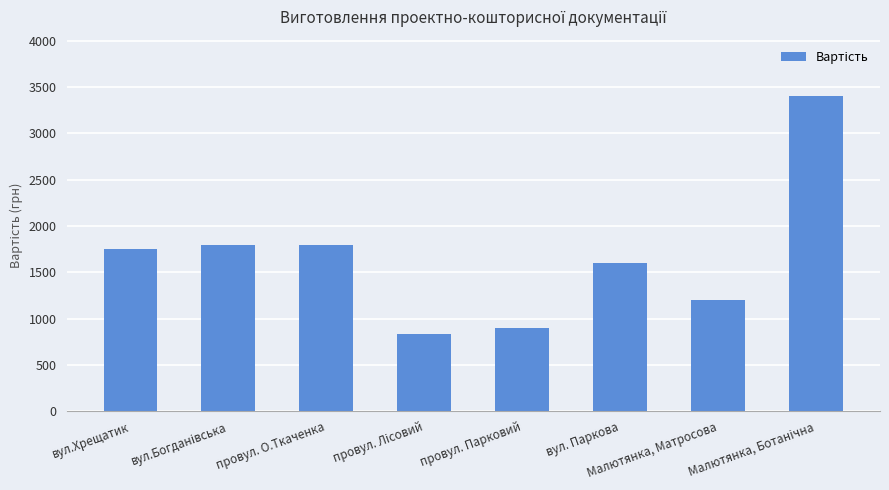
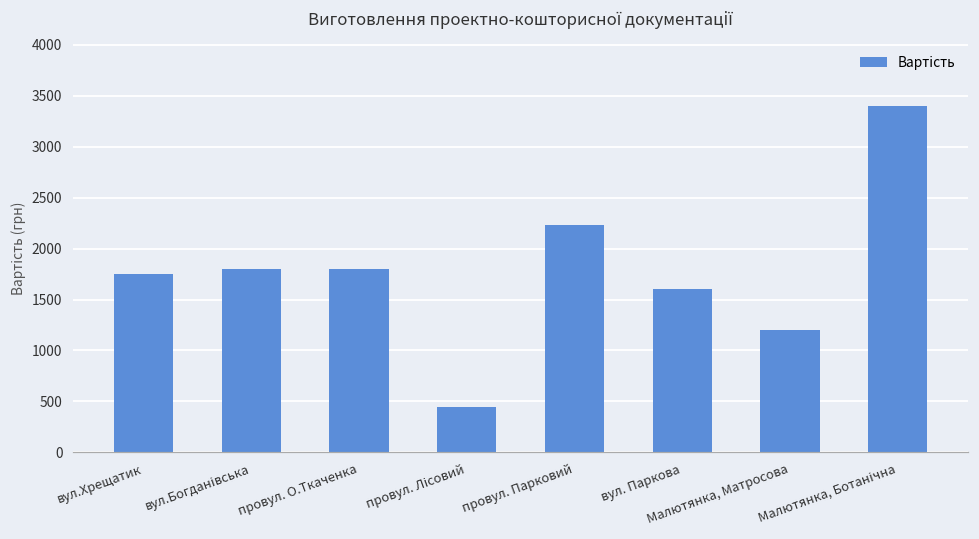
провул. Лісовий: 800 -> 500
провул. Парковий: 900 -> 2200
